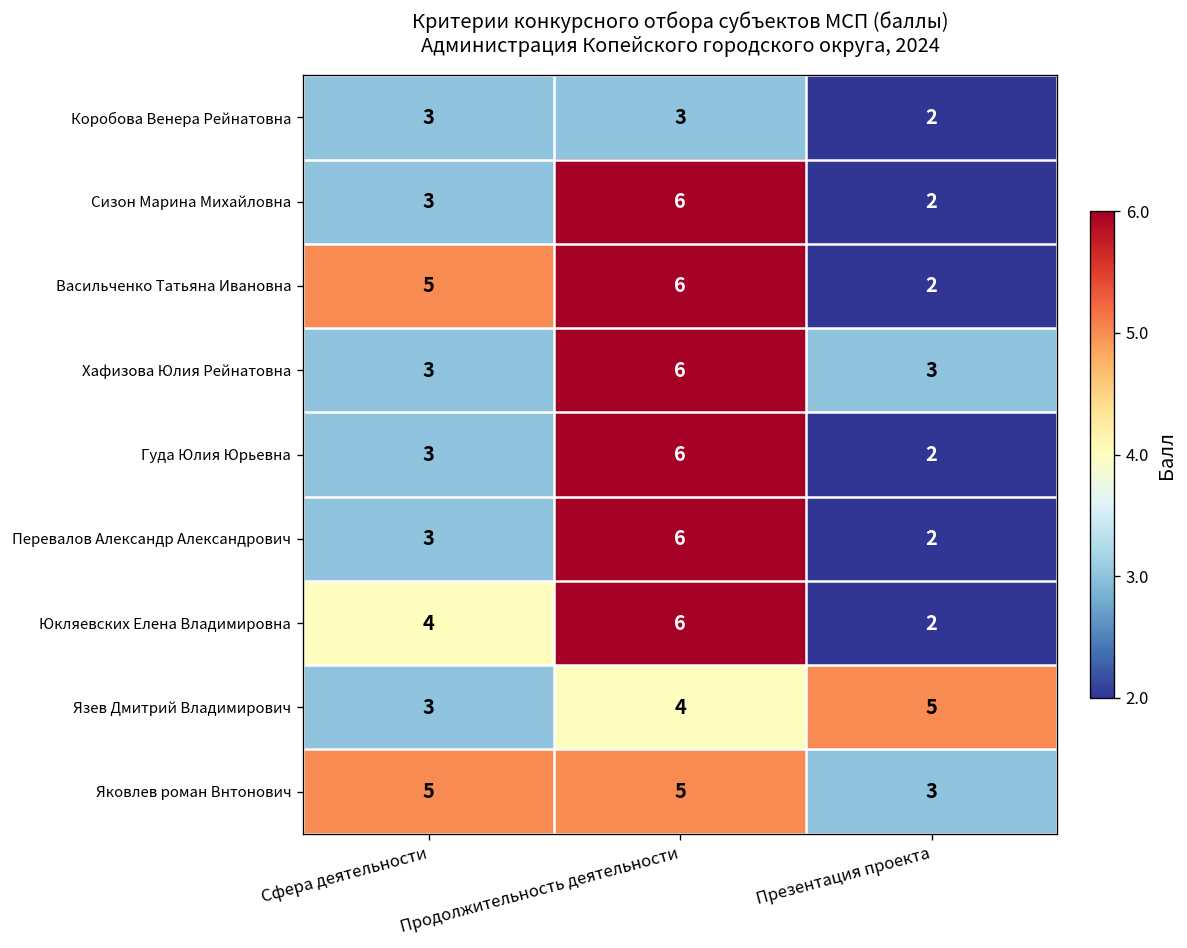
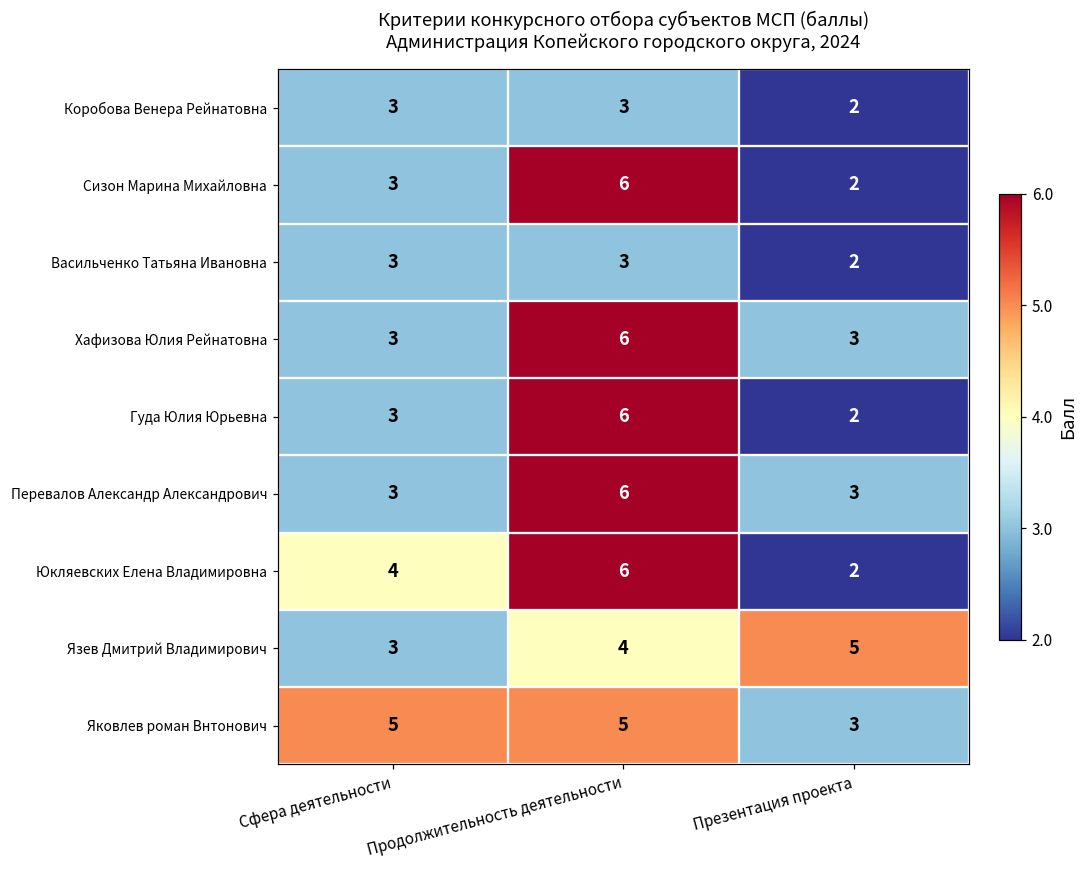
Васильченко Татьяна Ивановна, Сфера деятельности: 5 -> 3
Васильченко Татьяна Ивановна, Продолжительность деятельности: 6 -> 3
Перевалов Александр Александрович, Презентация проекта: 2 -> 3
